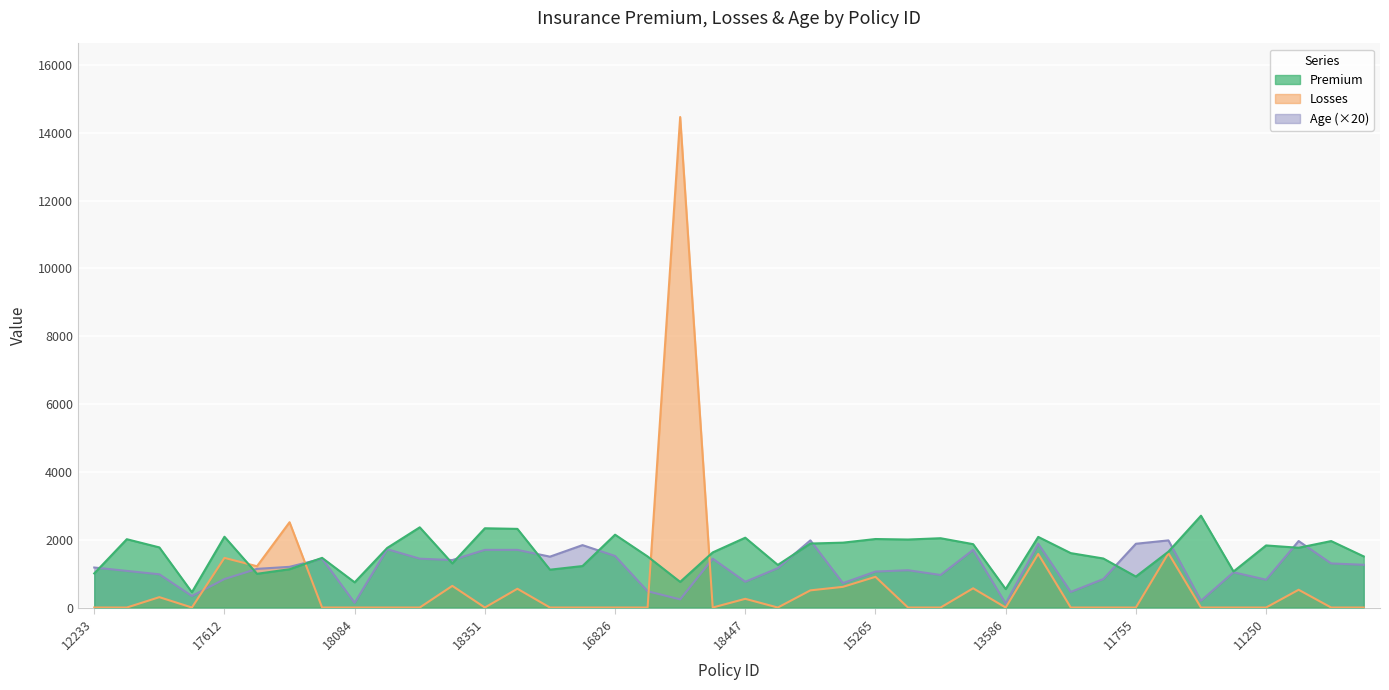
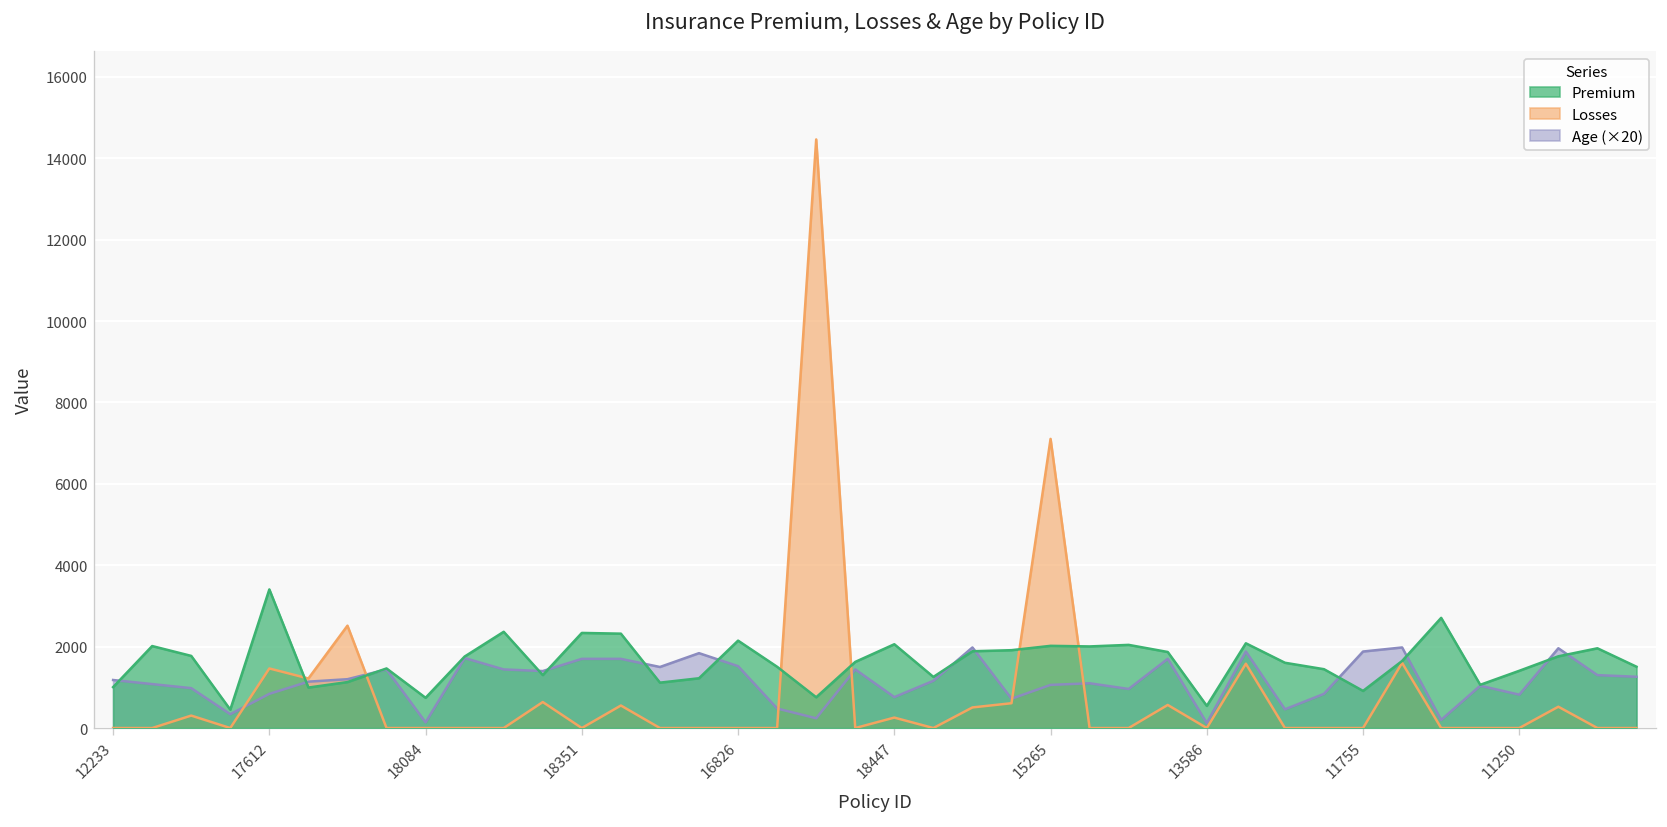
Premium, 17612: 2100 -> 3400
Losses, 15265: 900 -> 7100
Premium, 11250: 1800 -> 1400
